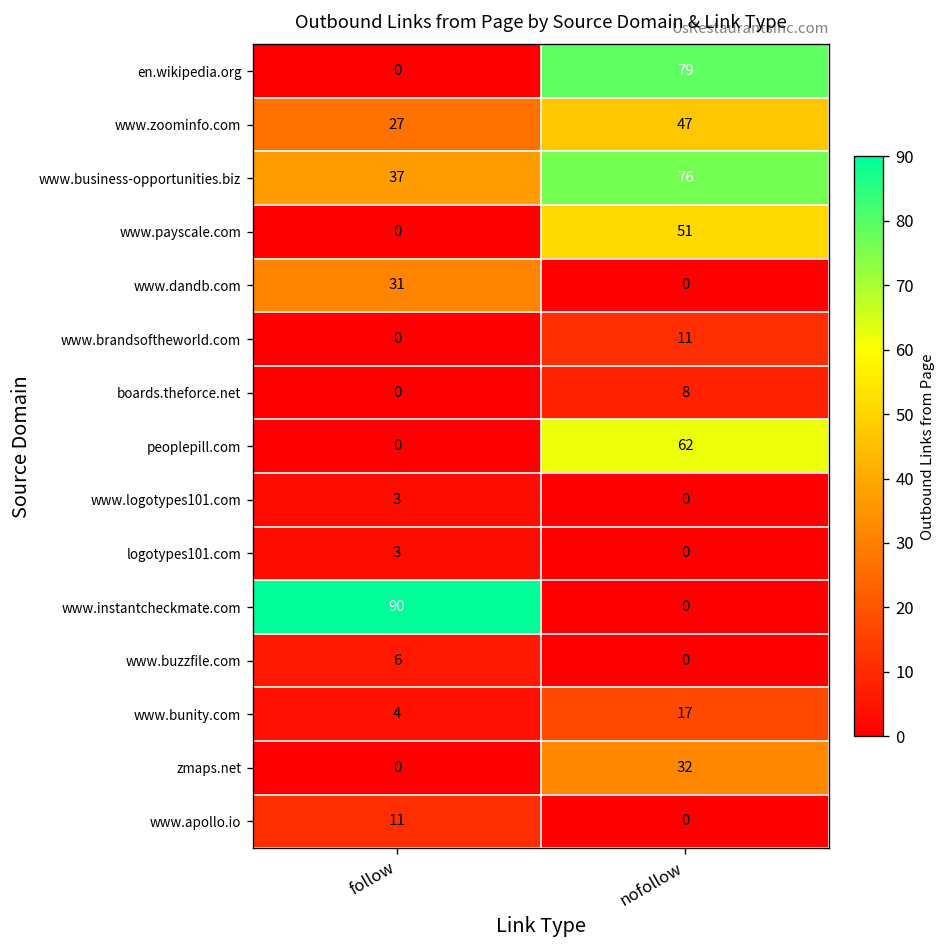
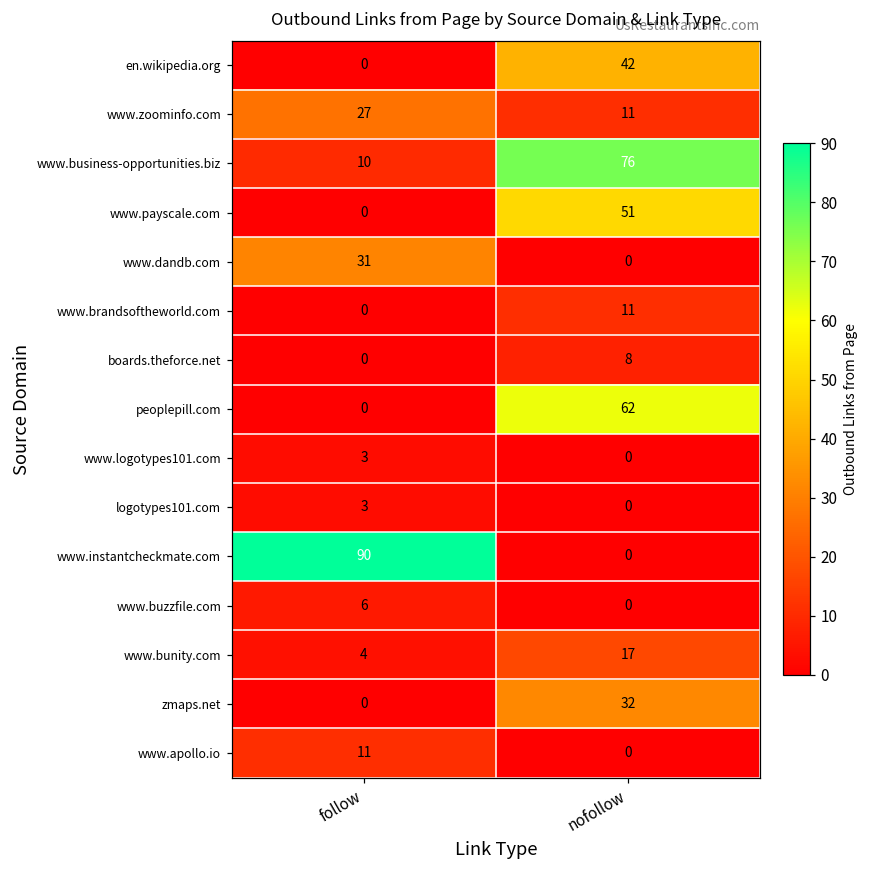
en.wikipedia.org, nofollow: 79 -> 42
www.zoominfo.com, nofollow: 47 -> 11
www.business-opportunities.biz, follow: 37 -> 10
